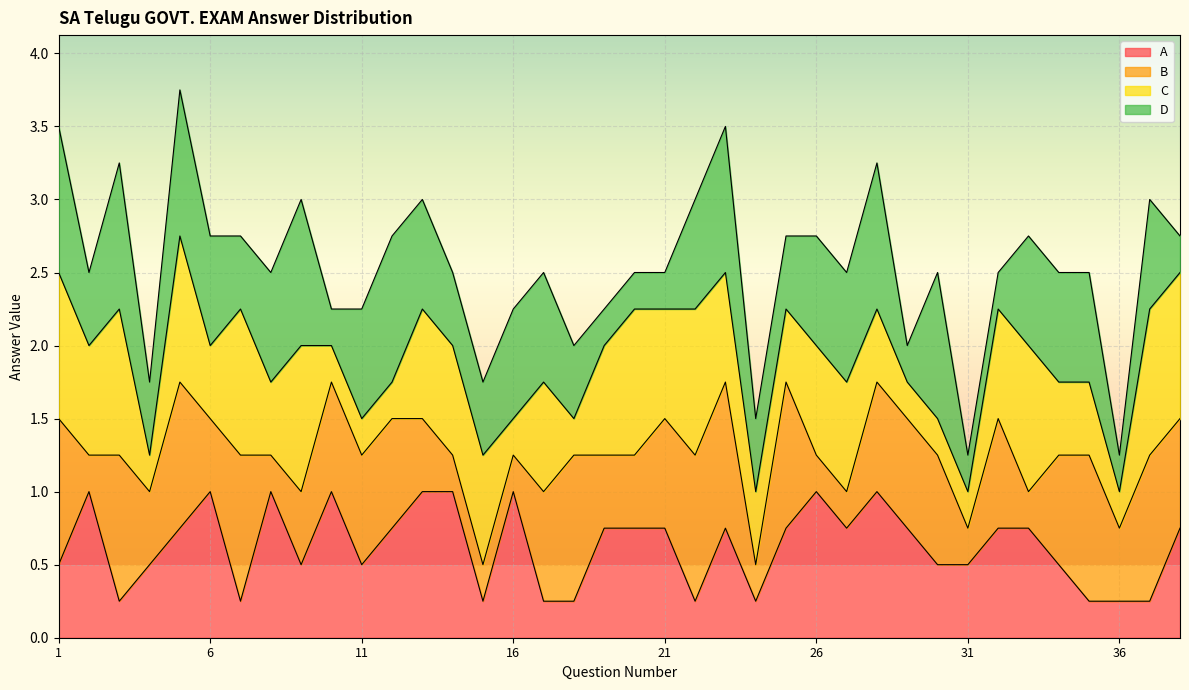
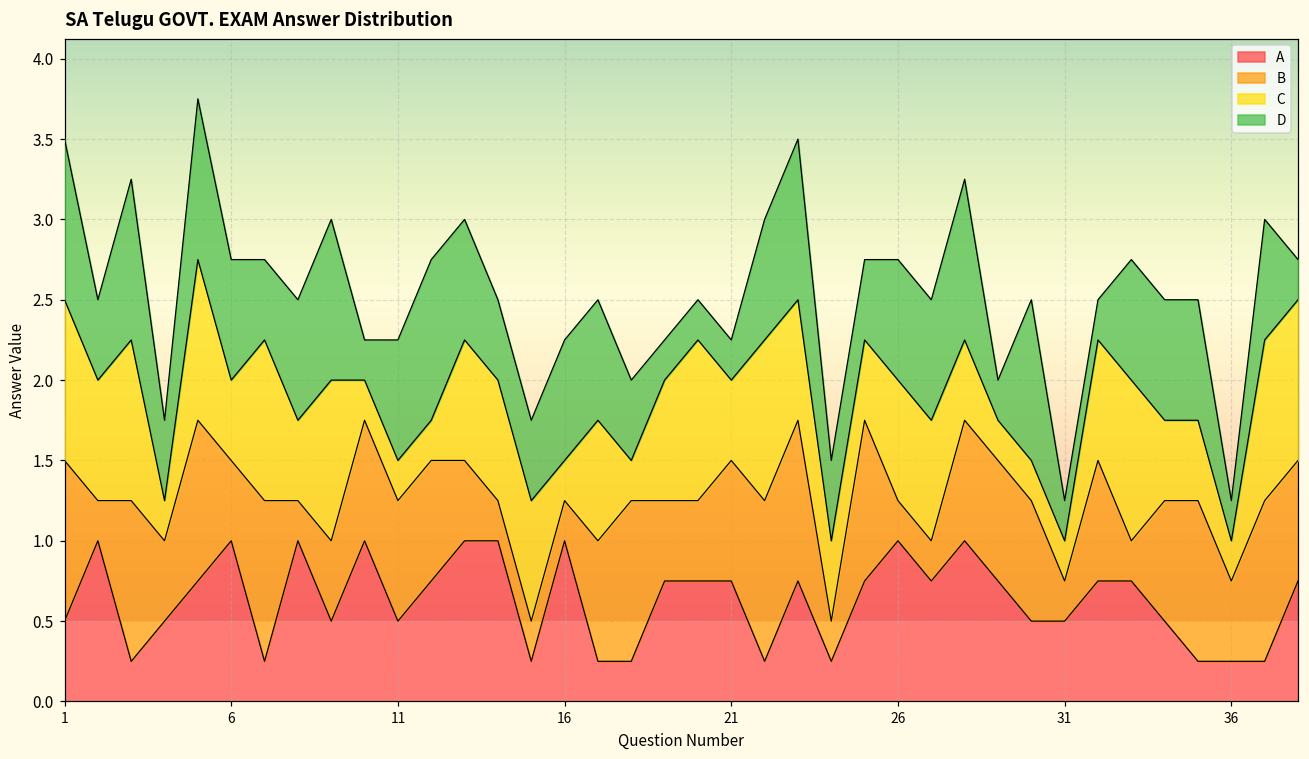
C, 21: 0.75 -> 0.50
